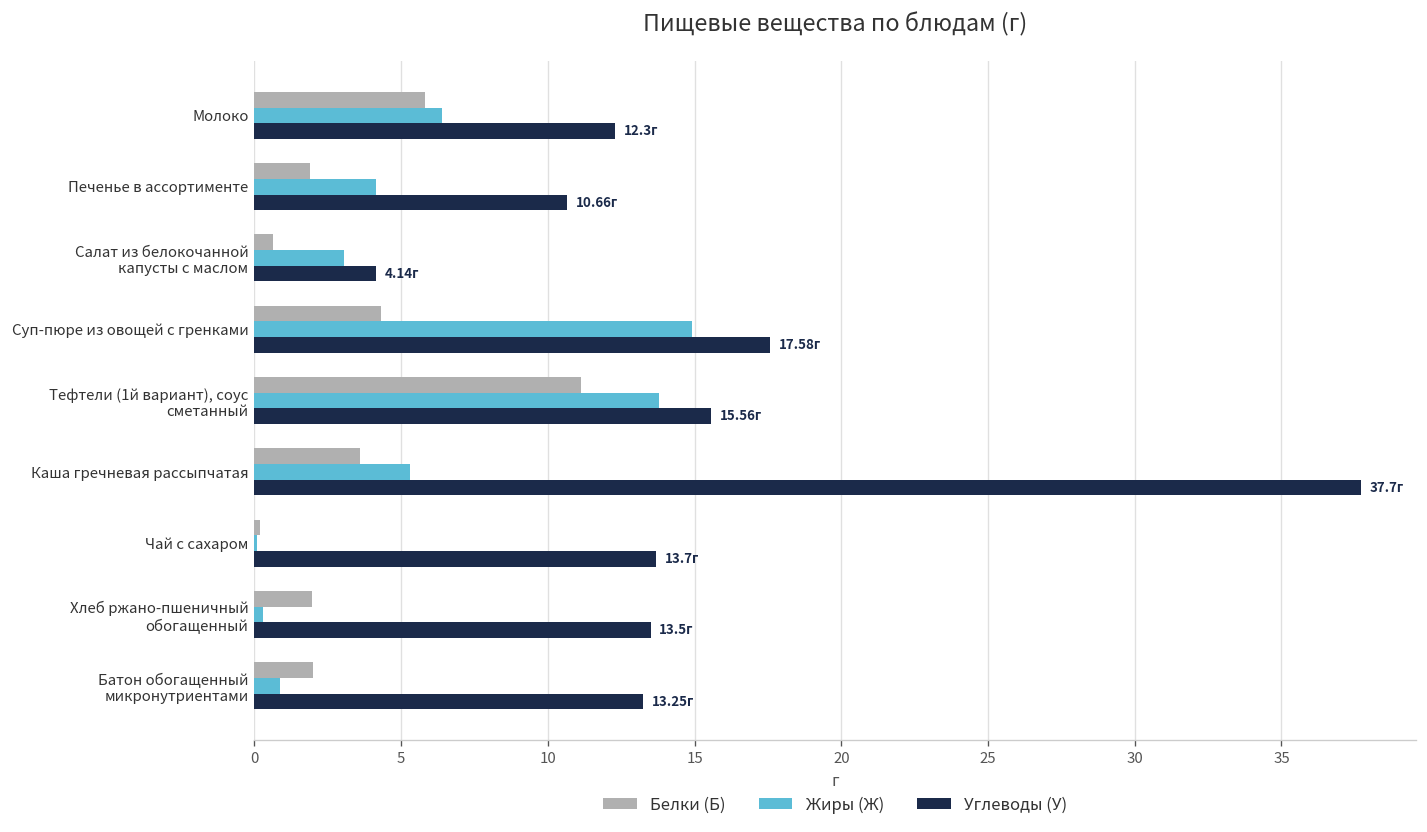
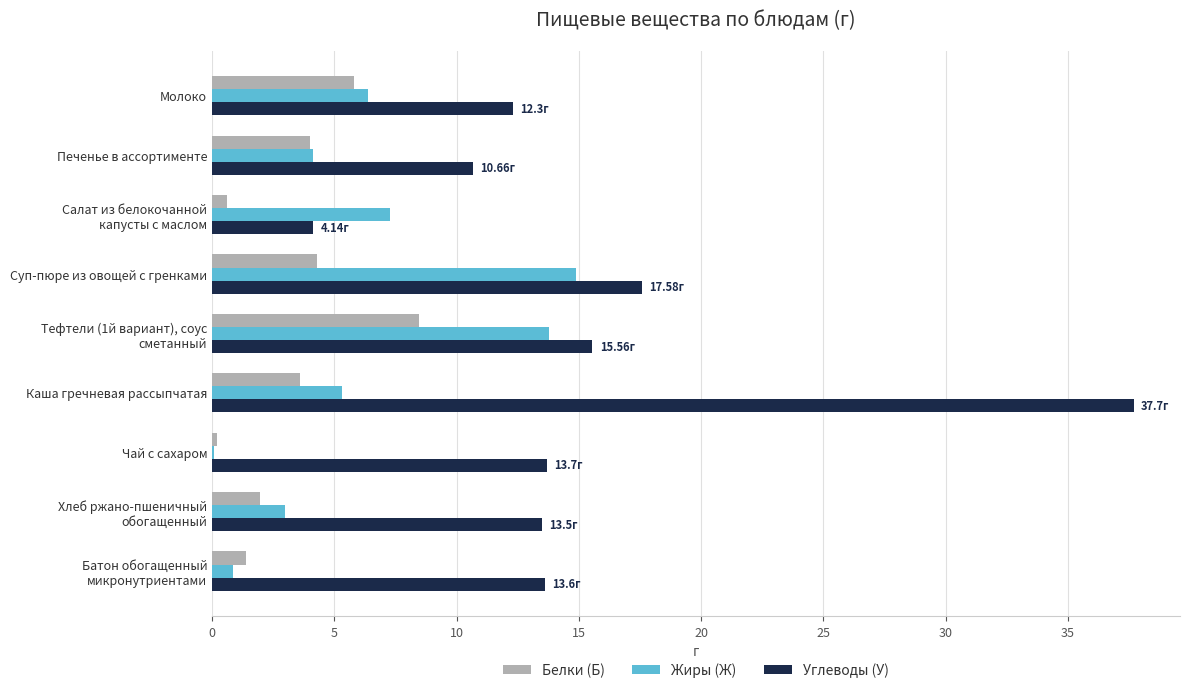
Белки (Б), Печенье в ассортименте: 1.9 -> 4.0
Жиры (Ж), Салат из белокочанной капусты с маслом: 3.1 -> 7.3
Белки (Б), Тефтели (1й вариант), соус сметанный: 11.1 -> 8.5
Жиры (Ж), Хлеб ржано-пшеничный обогащенный: 0.3 -> 3.0
Белки (Б), Батон обогащенный микронутриентами: 2.0 -> 1.4
Углеводы (У), Батон обогащенный микронутриентами: 13.25г -> 13.6г
